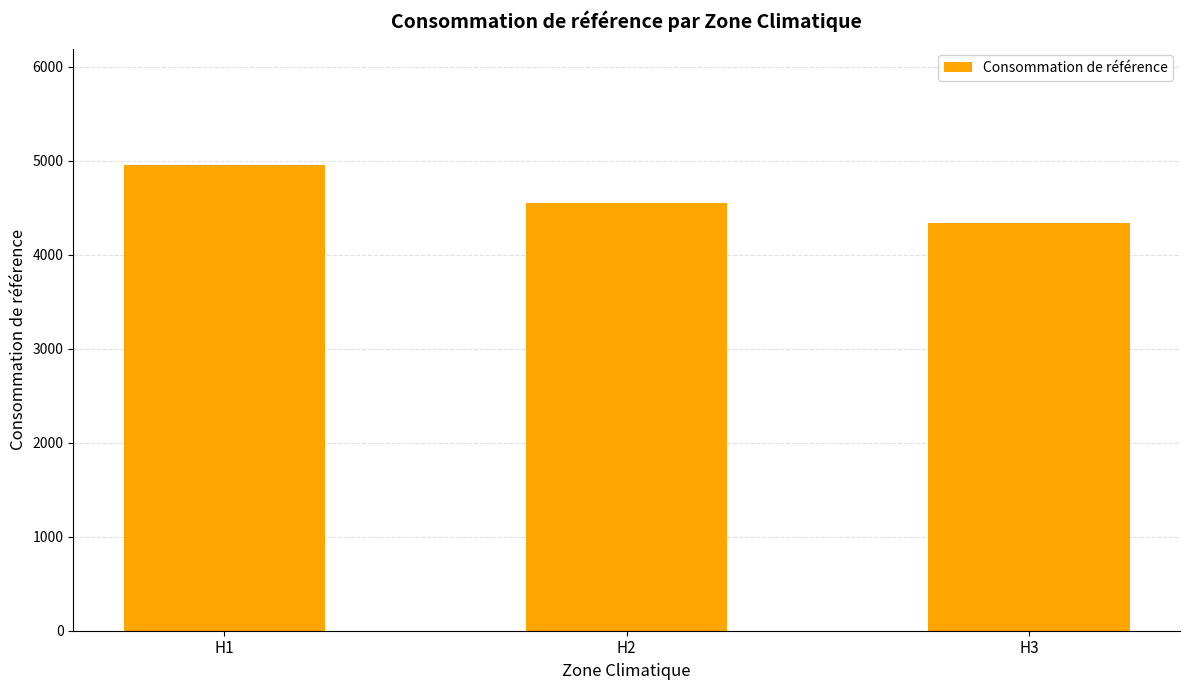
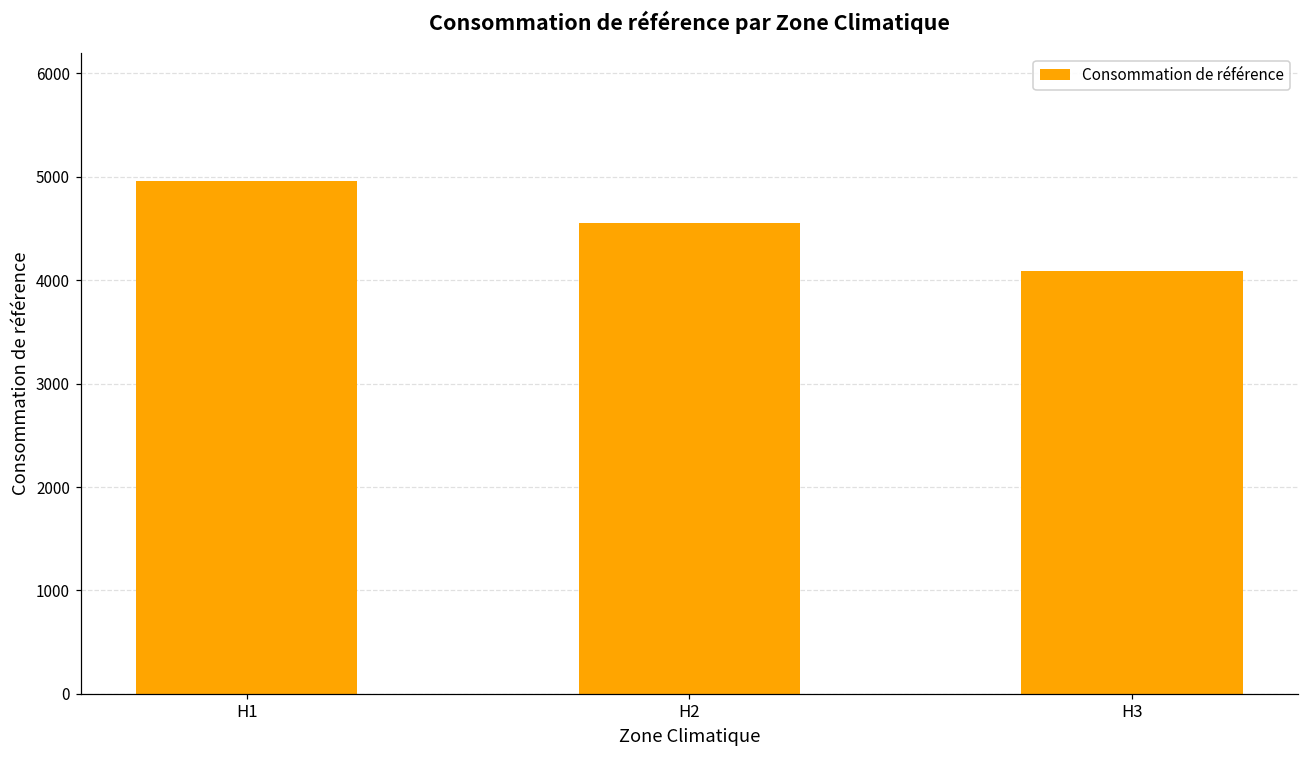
H3: 4300 -> 4100
